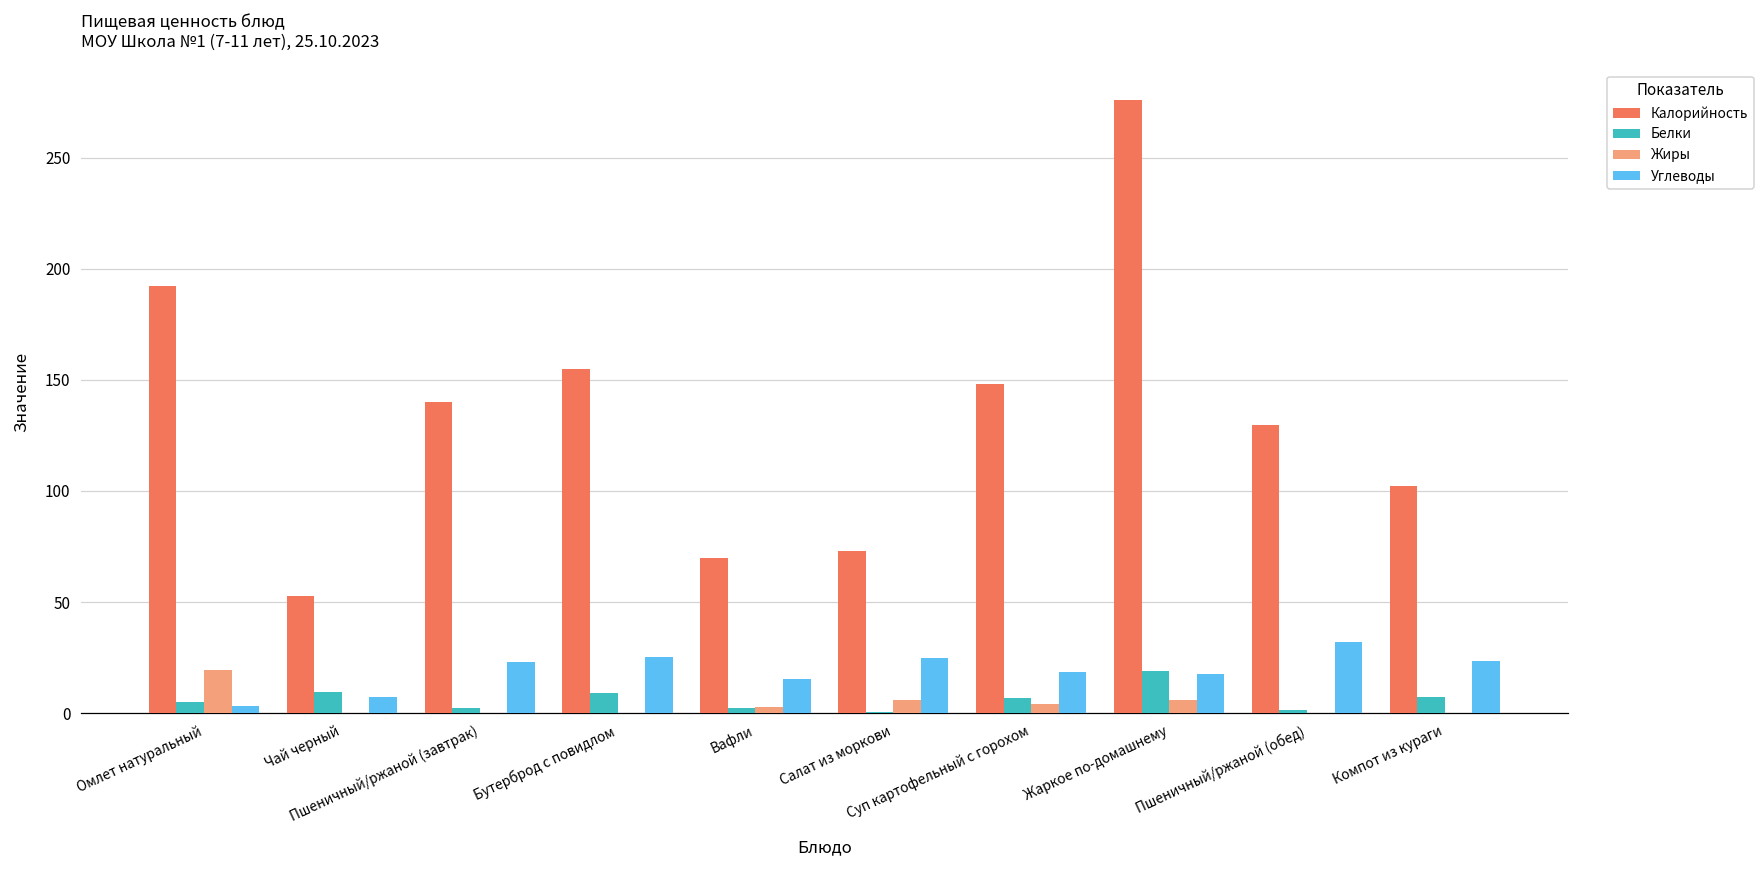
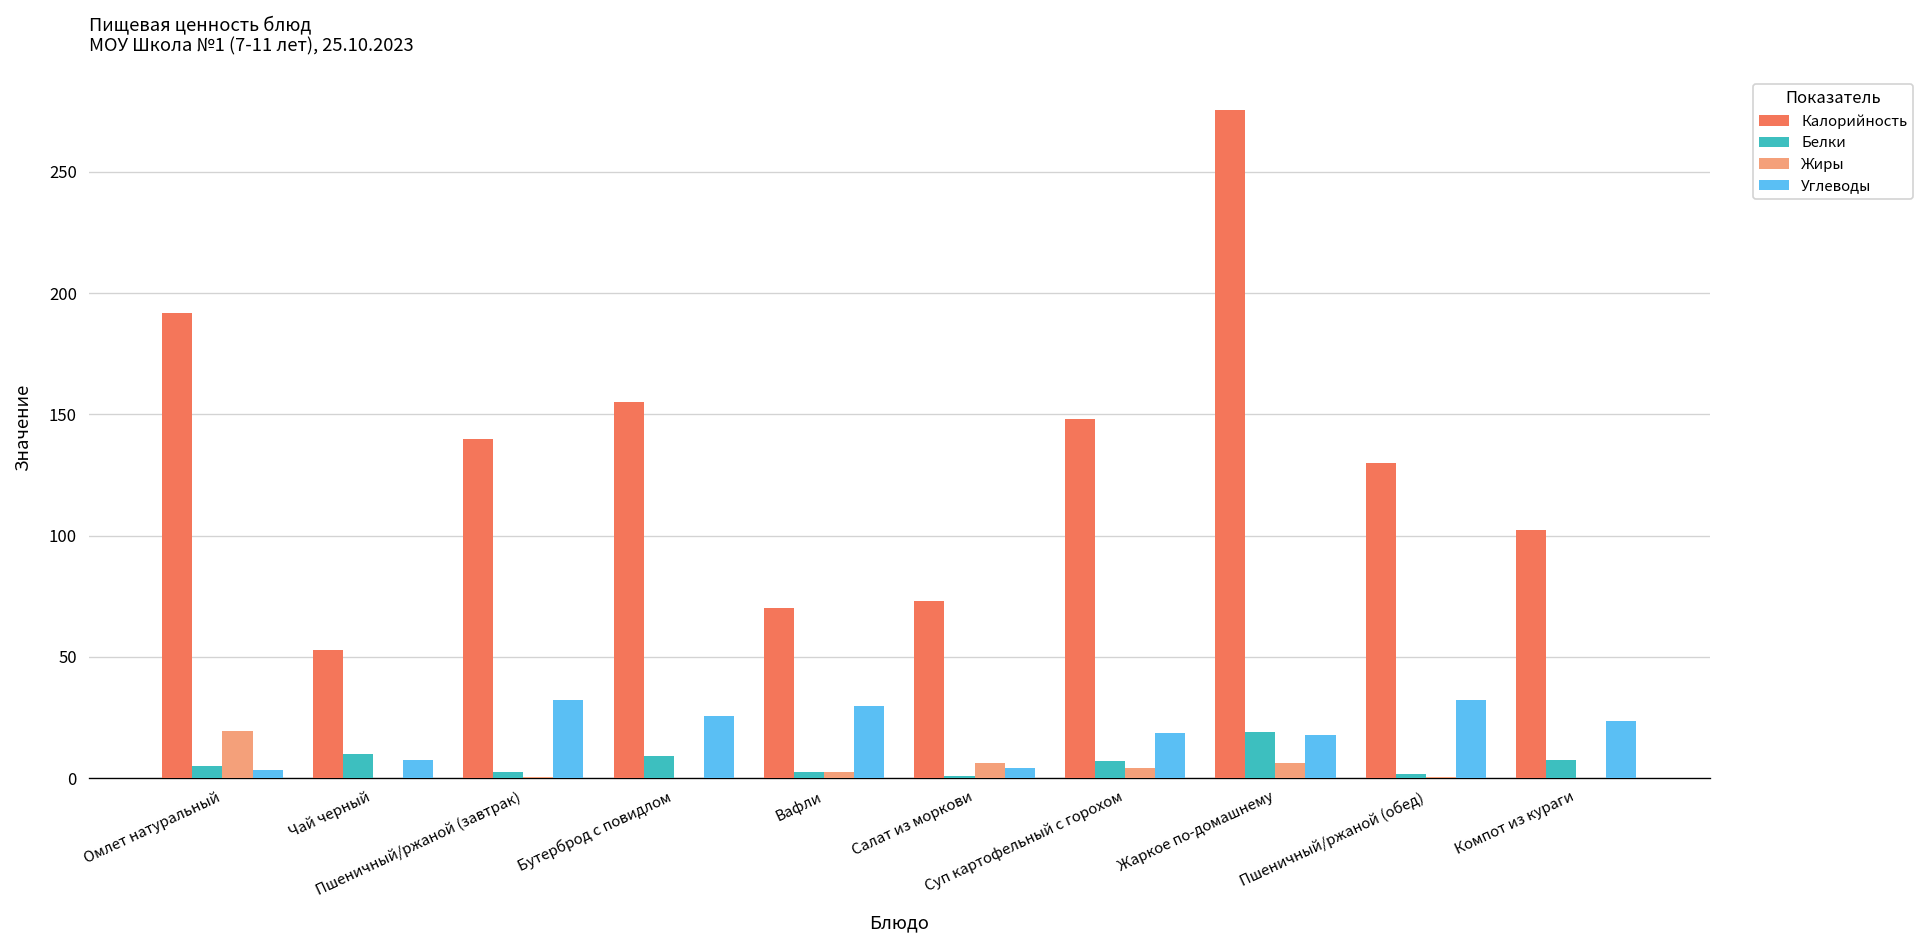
Углеводы, Пшеничный/ржаной (завтрак): 23 -> 32
Углеводы, Вафли: 15 -> 30
Углеводы, Салат из моркови: 25 -> 4
